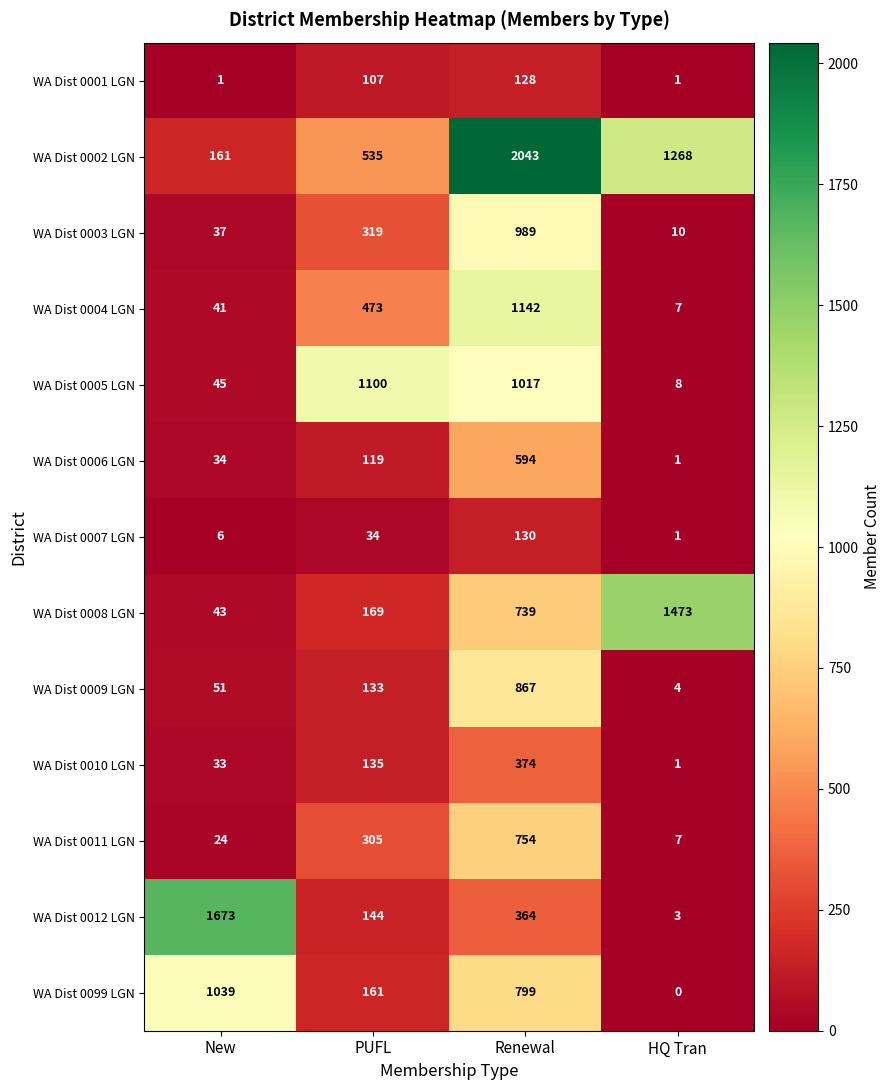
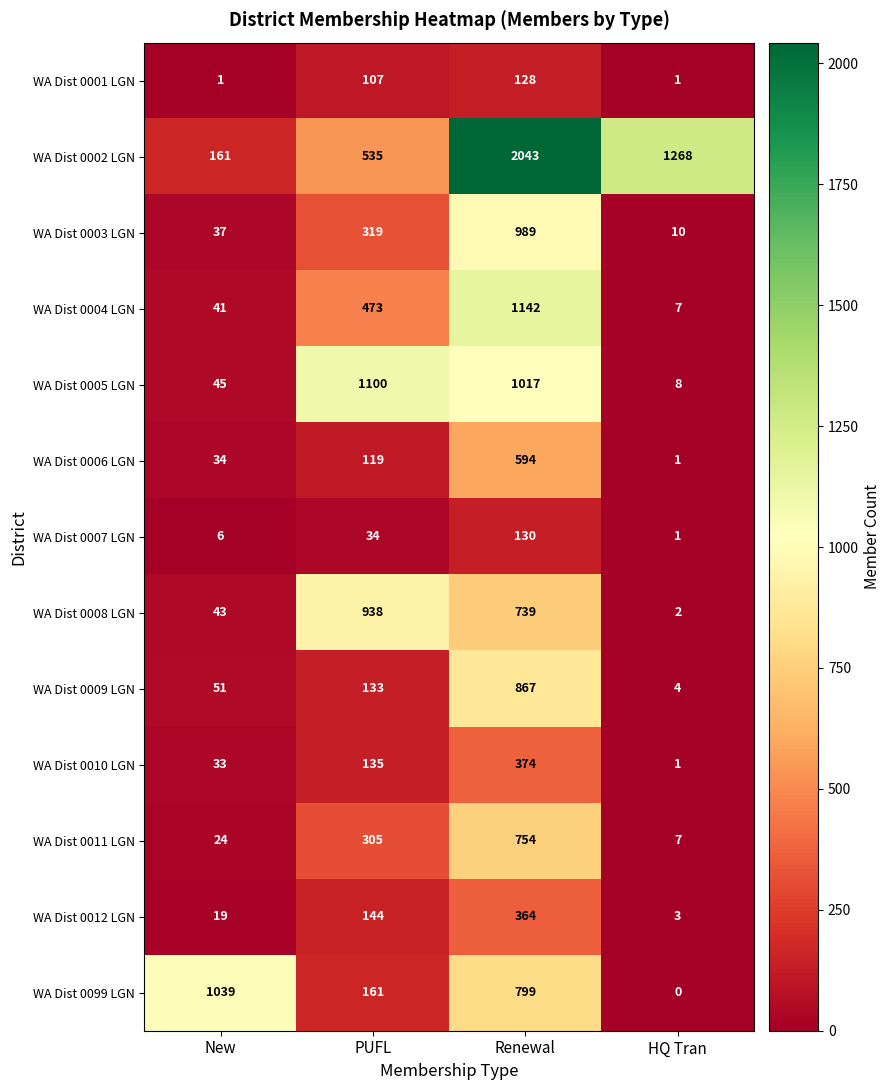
WA Dist 0008 LGN, PUFL: 169 -> 938
WA Dist 0008 LGN, HQ Tran: 1473 -> 2
WA Dist 0012 LGN, New: 1673 -> 19
